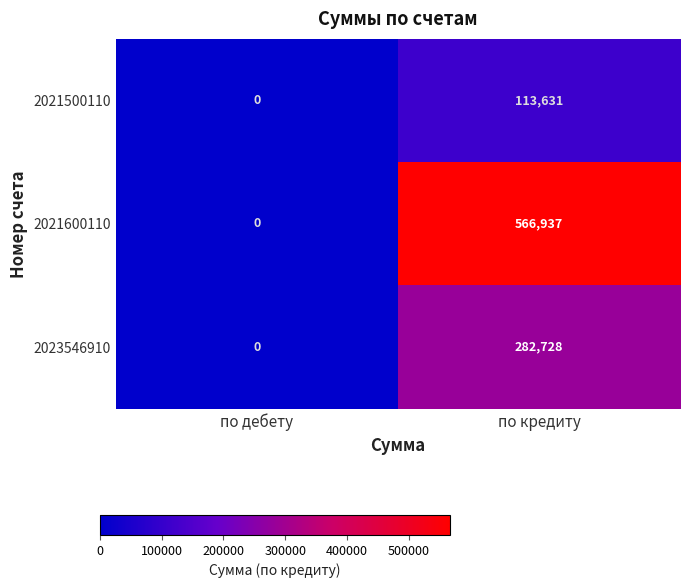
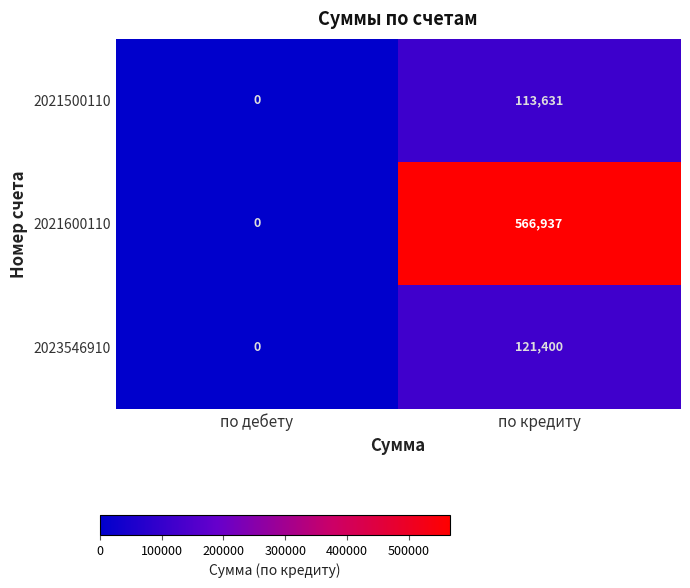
2023546910, по кредиту: 282,728 -> 121,400
